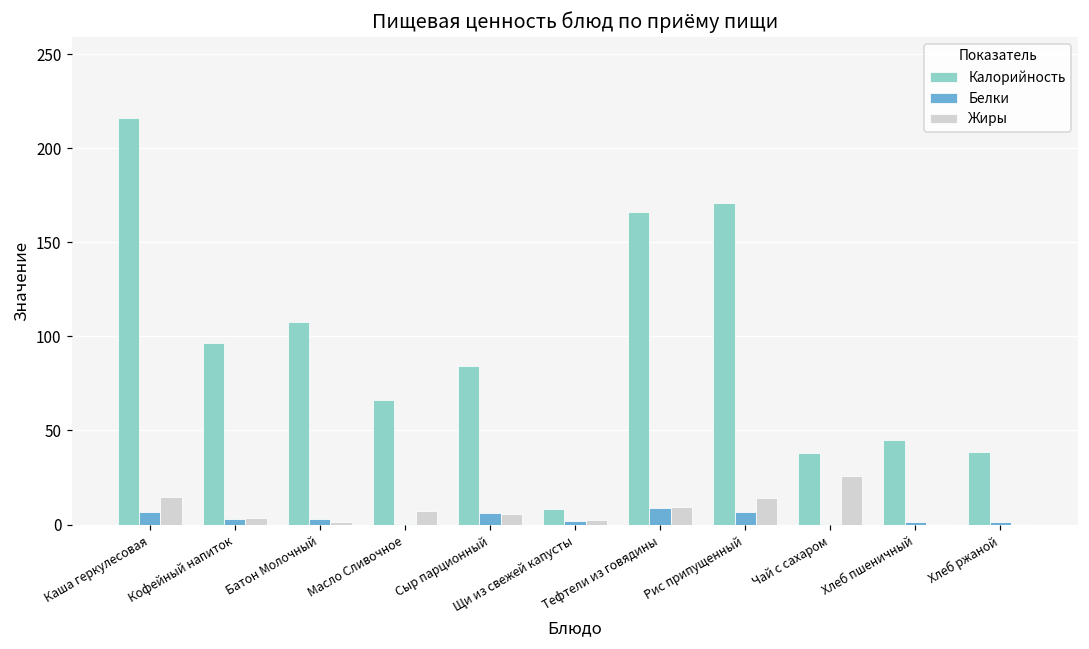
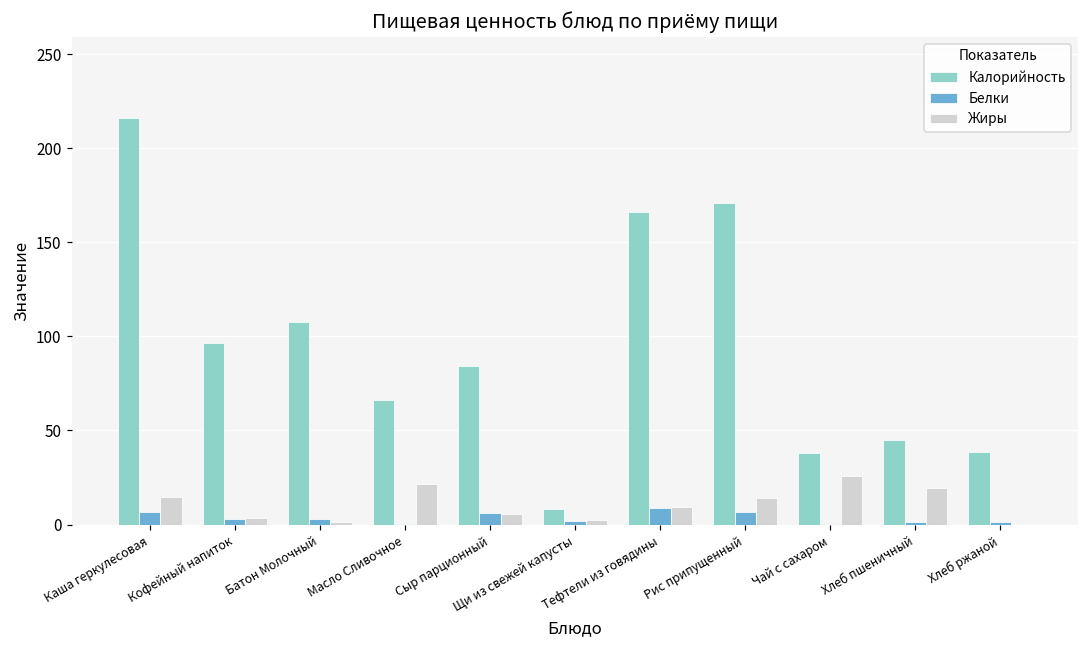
Жиры, Масло Сливочное: 7 -> 21
Жиры, Хлеб пшеничный: 0 -> 20
